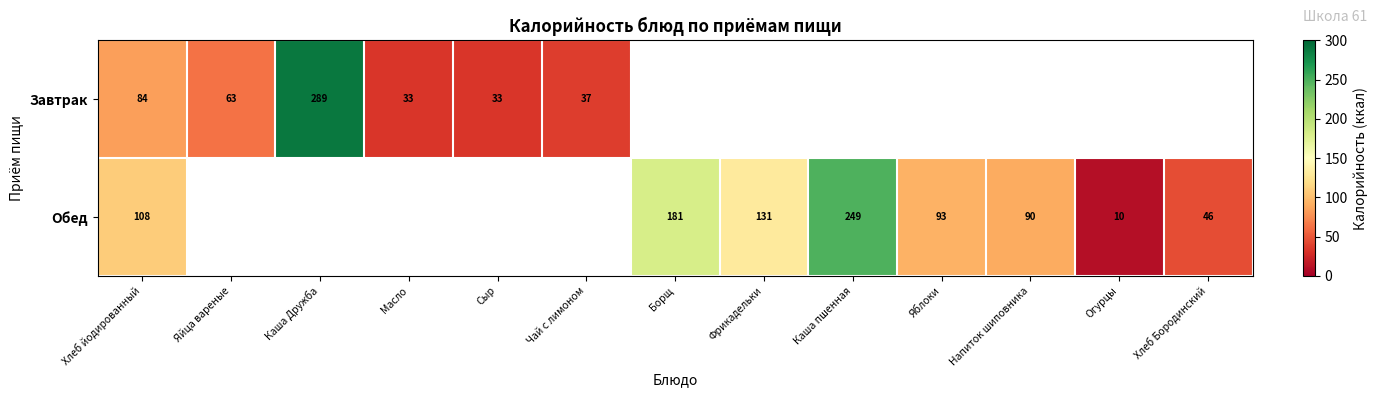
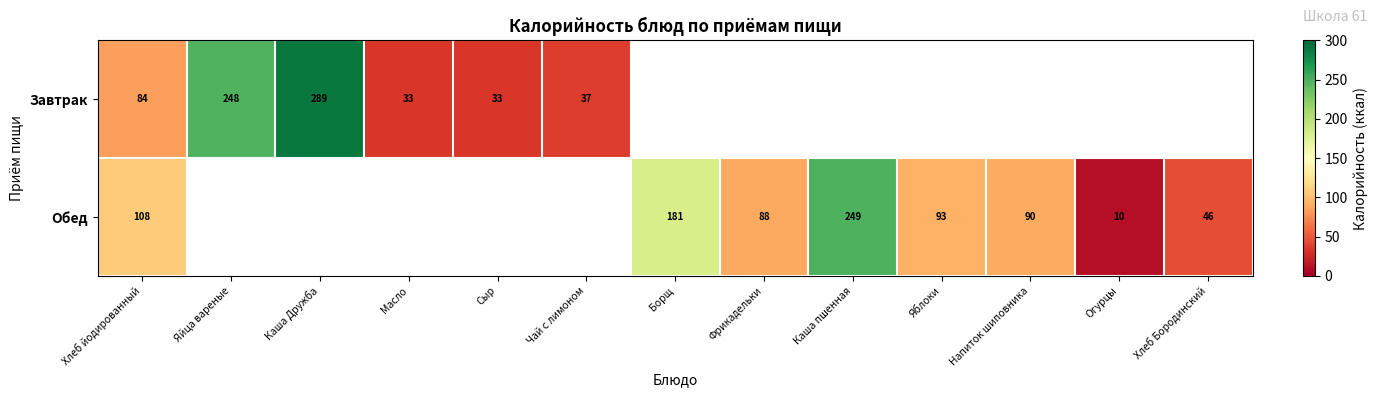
Завтрак, Яйца вареные: 63 -> 248
Обед, Фрикадельки: 131 -> 88
